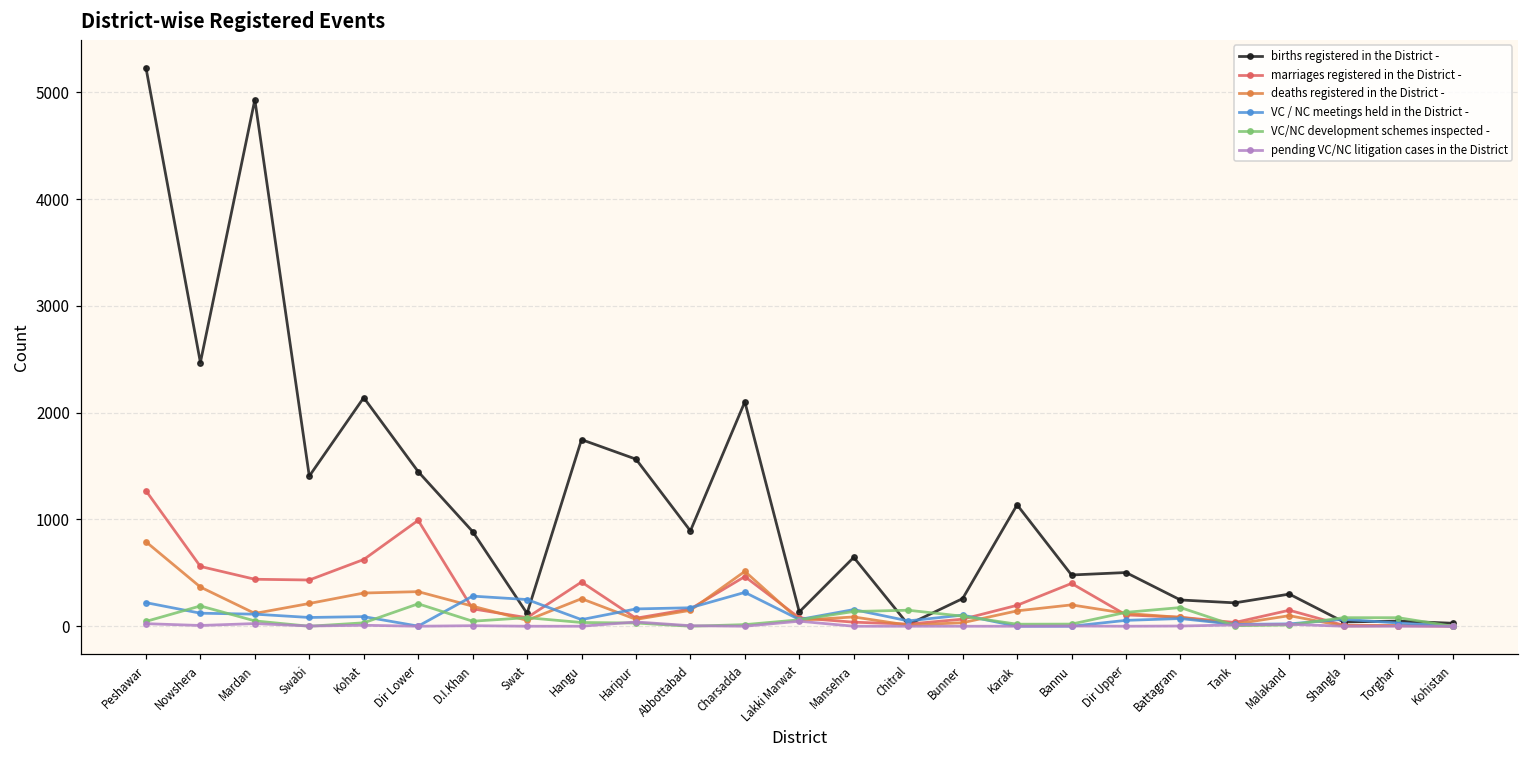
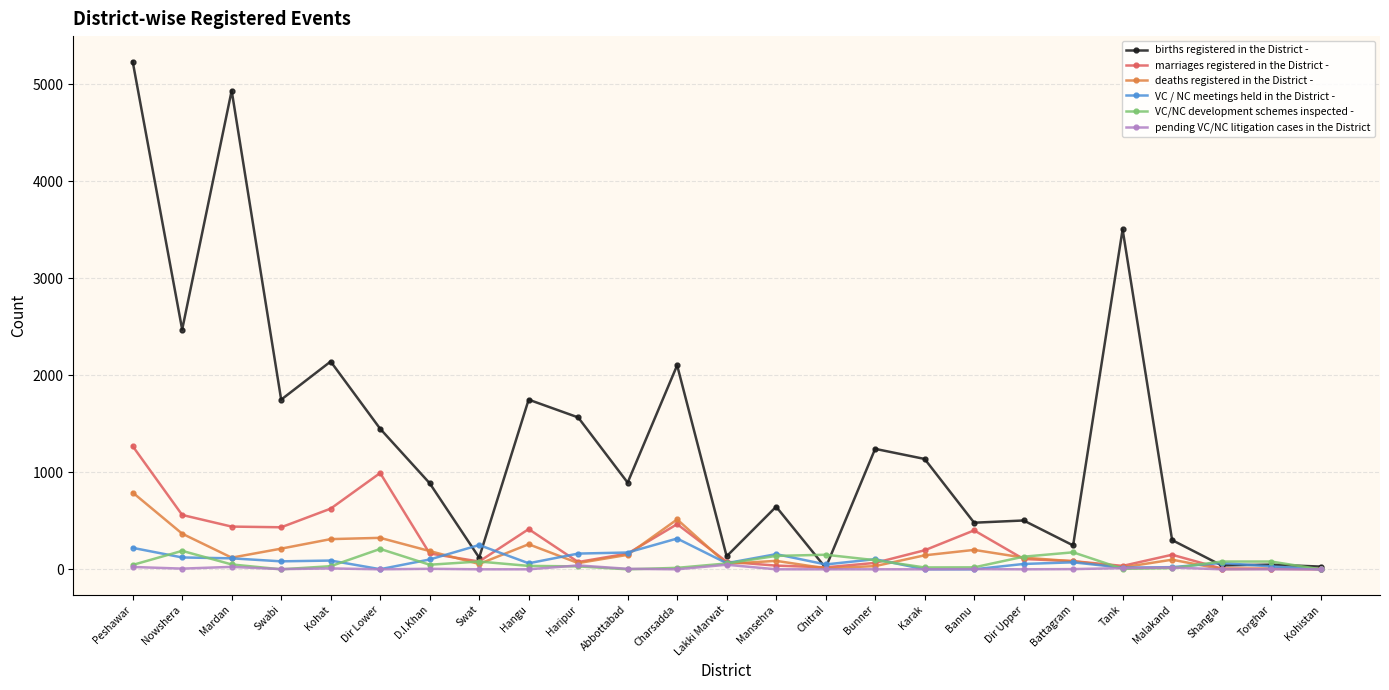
births registered in the District -, Swabi: 1400 -> 1700
VC / NC meetings held in the District -, D.I.Khan: 300 -> 100
births registered in the District -, Bunner: 300 -> 1200
births registered in the District -, Tank: 200 -> 3500
